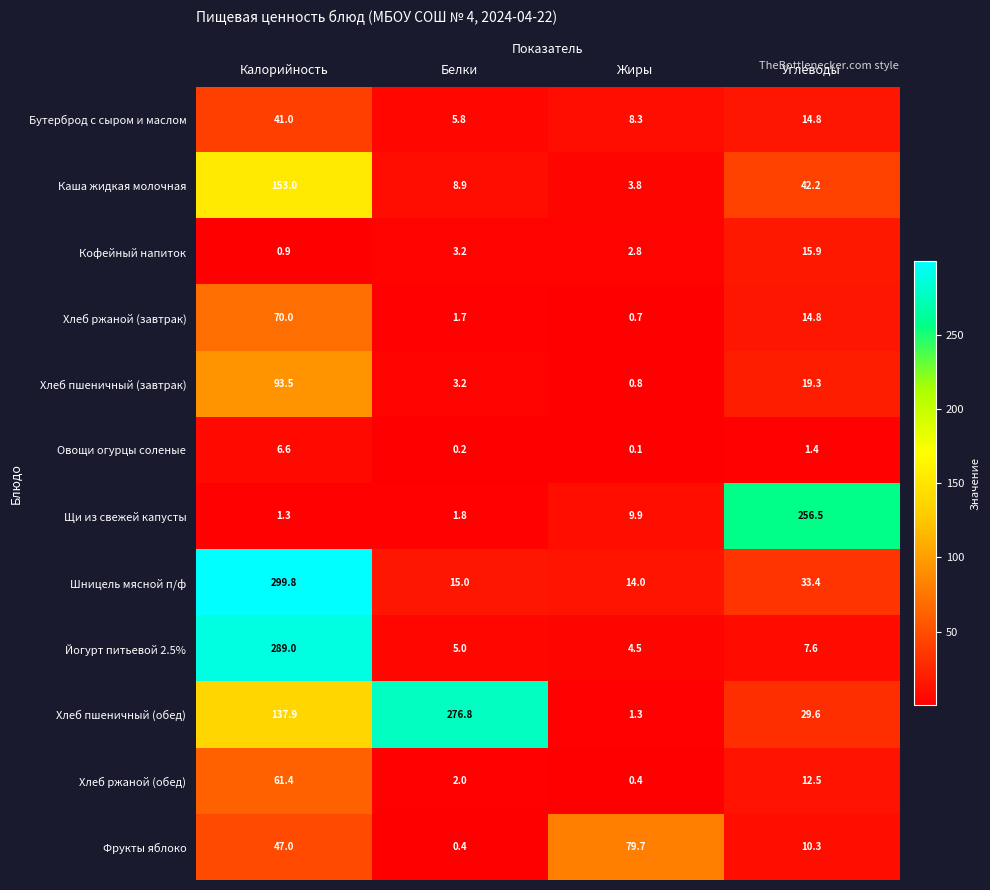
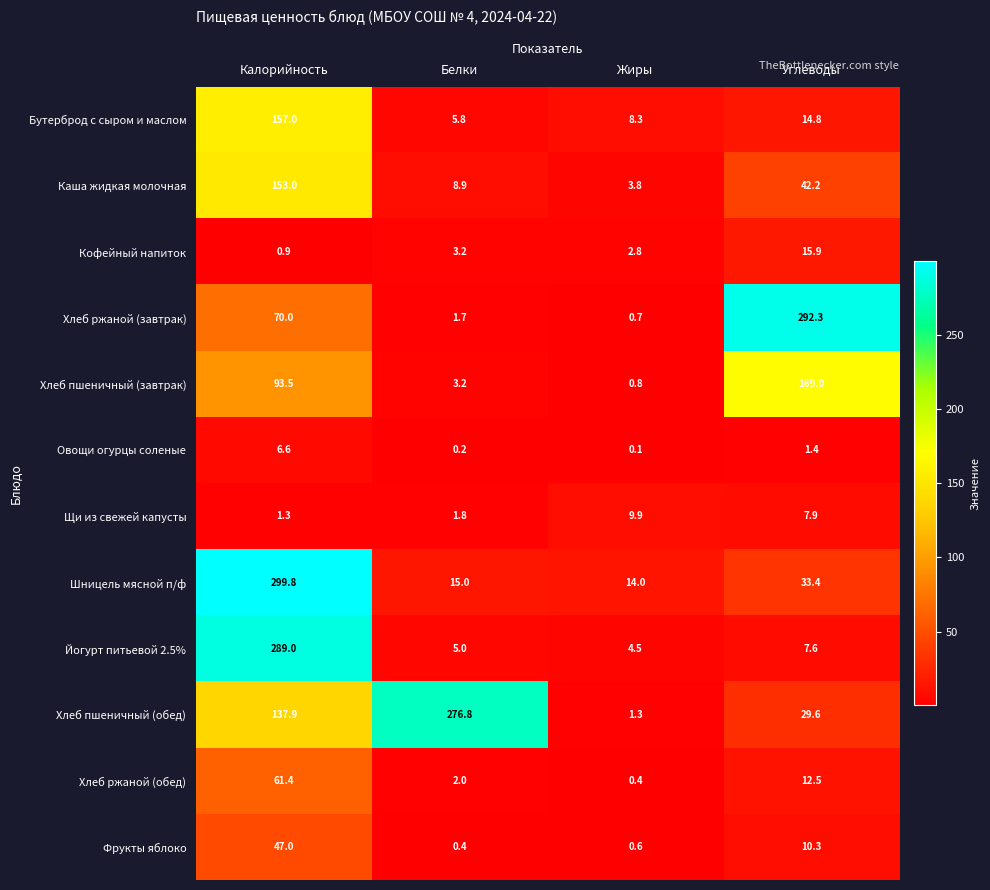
Бутерброд с сыром и маслом, Калорийность: 41.0 -> 157.0
Хлеб ржаной (завтрак), Углеводы: 14.8 -> 292.3
Хлеб пшеничный (завтрак), Углеводы: 19.3 -> 169.0
Щи из свежей капусты, Углеводы: 256.5 -> 7.9
Фрукты яблоко, Жиры: 79.7 -> 0.6
